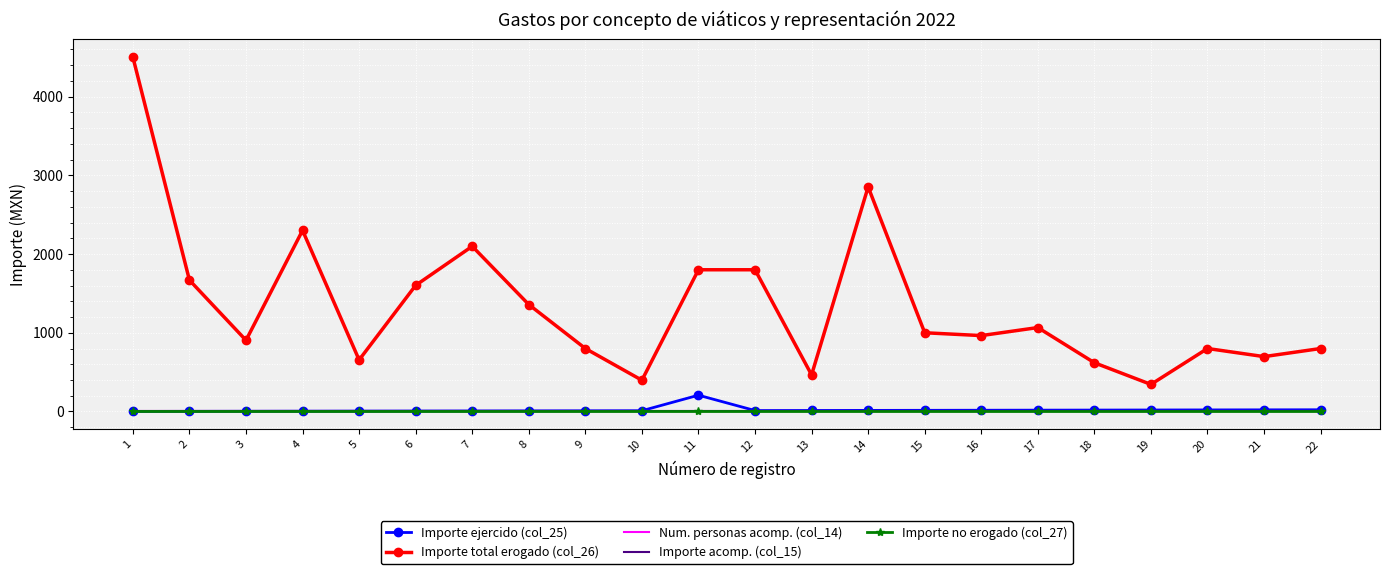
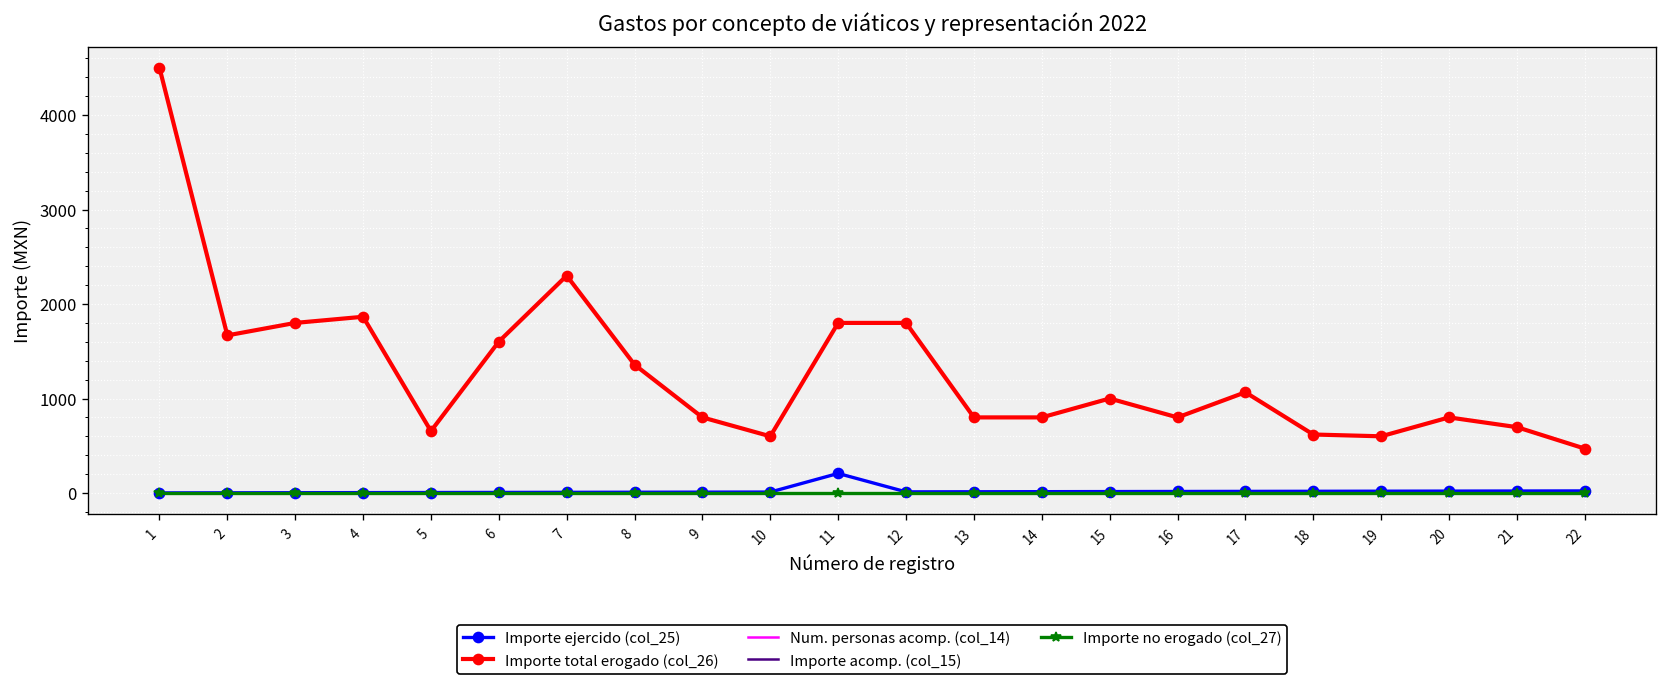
Importe total erogado (col_26), 3: 900 -> 1800
Importe total erogado (col_26), 4: 2300 -> 1900
Importe total erogado (col_26), 7: 2100 -> 2300
Importe total erogado (col_26), 10: 400 -> 600
Importe total erogado (col_26), 13: 500 -> 800
Importe total erogado (col_26), 14: 2900 -> 800
Importe total erogado (col_26), 16: 1000 -> 800
Importe total erogado (col_26), 19: 300 -> 600
Importe total erogado (col_26), 22: 800 -> 500
